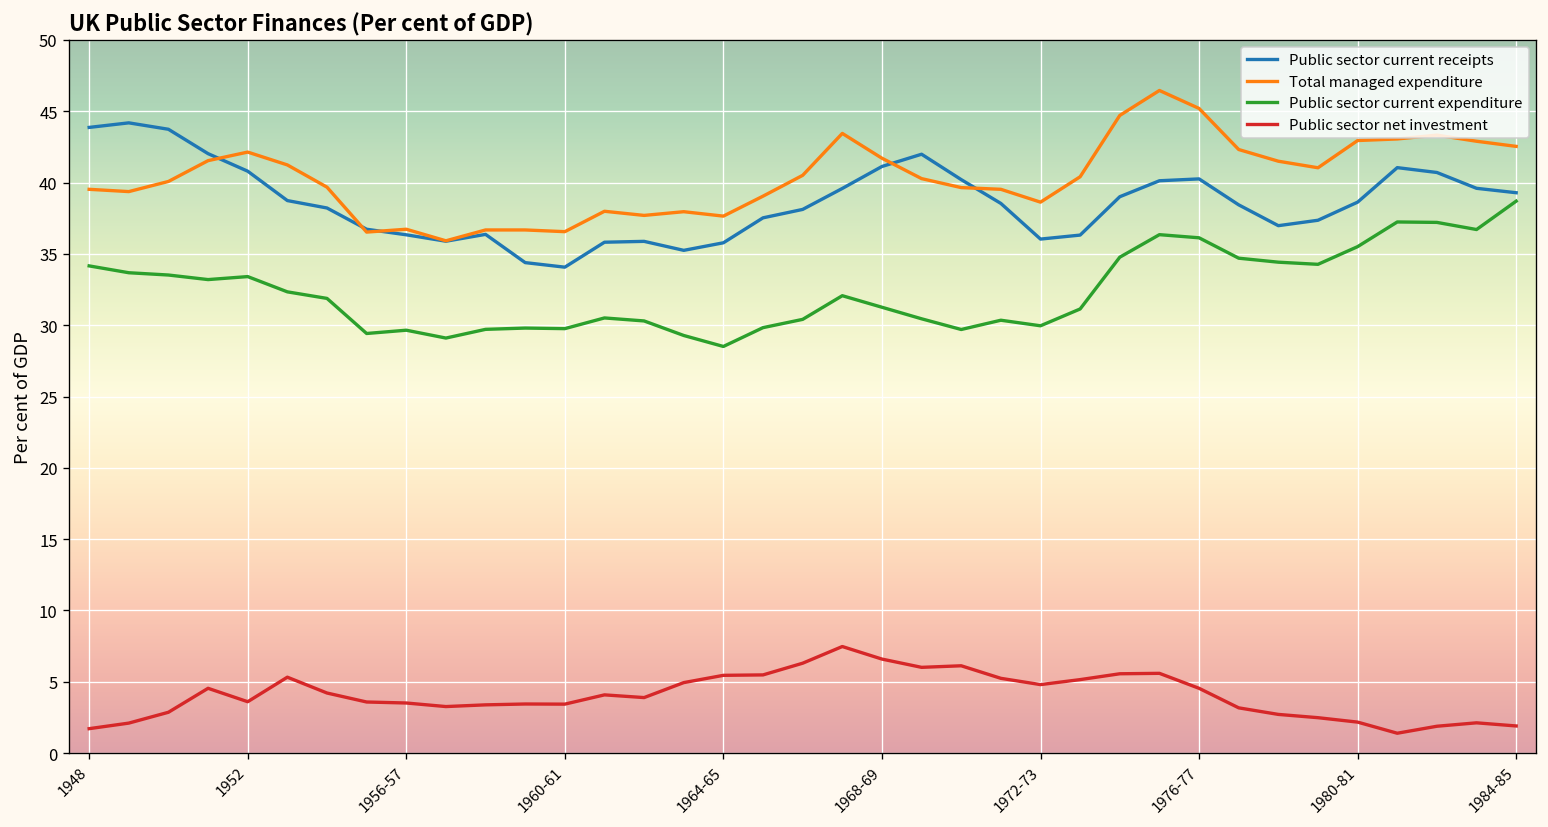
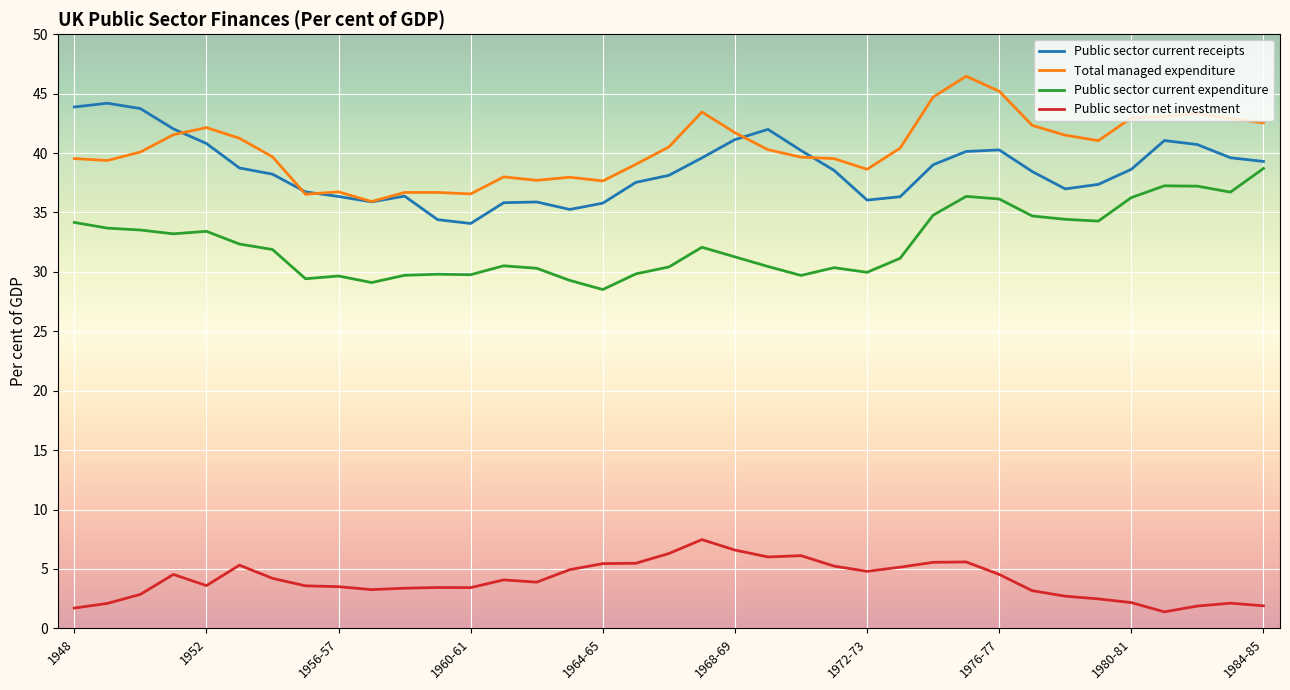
Public sector current expenditure, 1980-81: 35.5 -> 36.3
